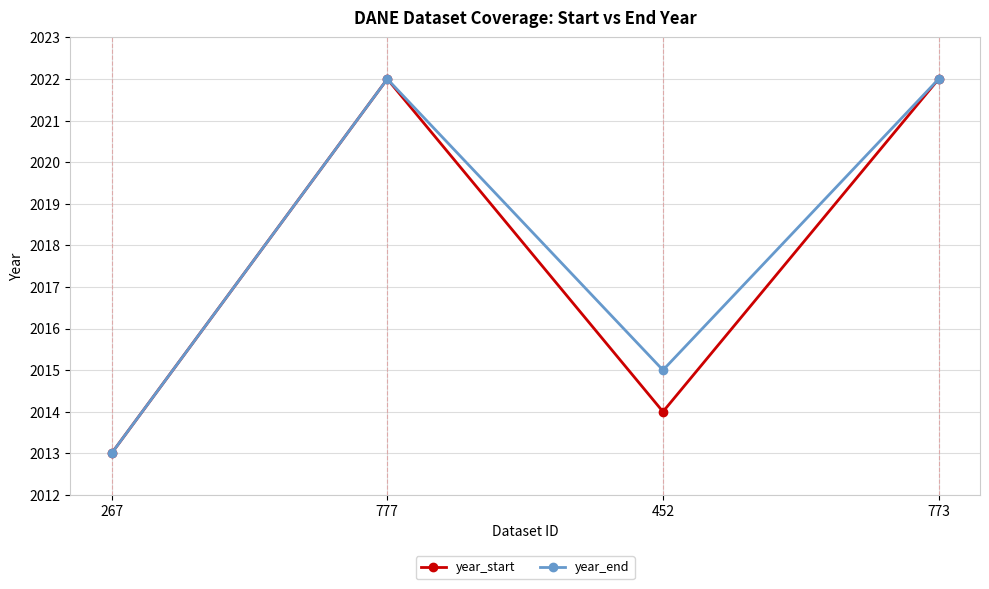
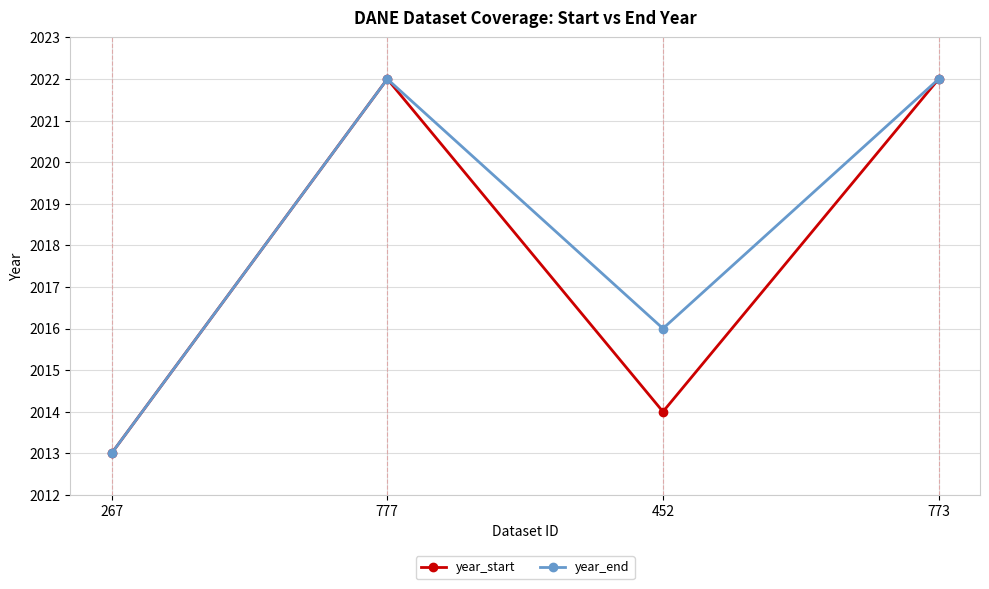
year_end, 452: 2015 -> 2016
